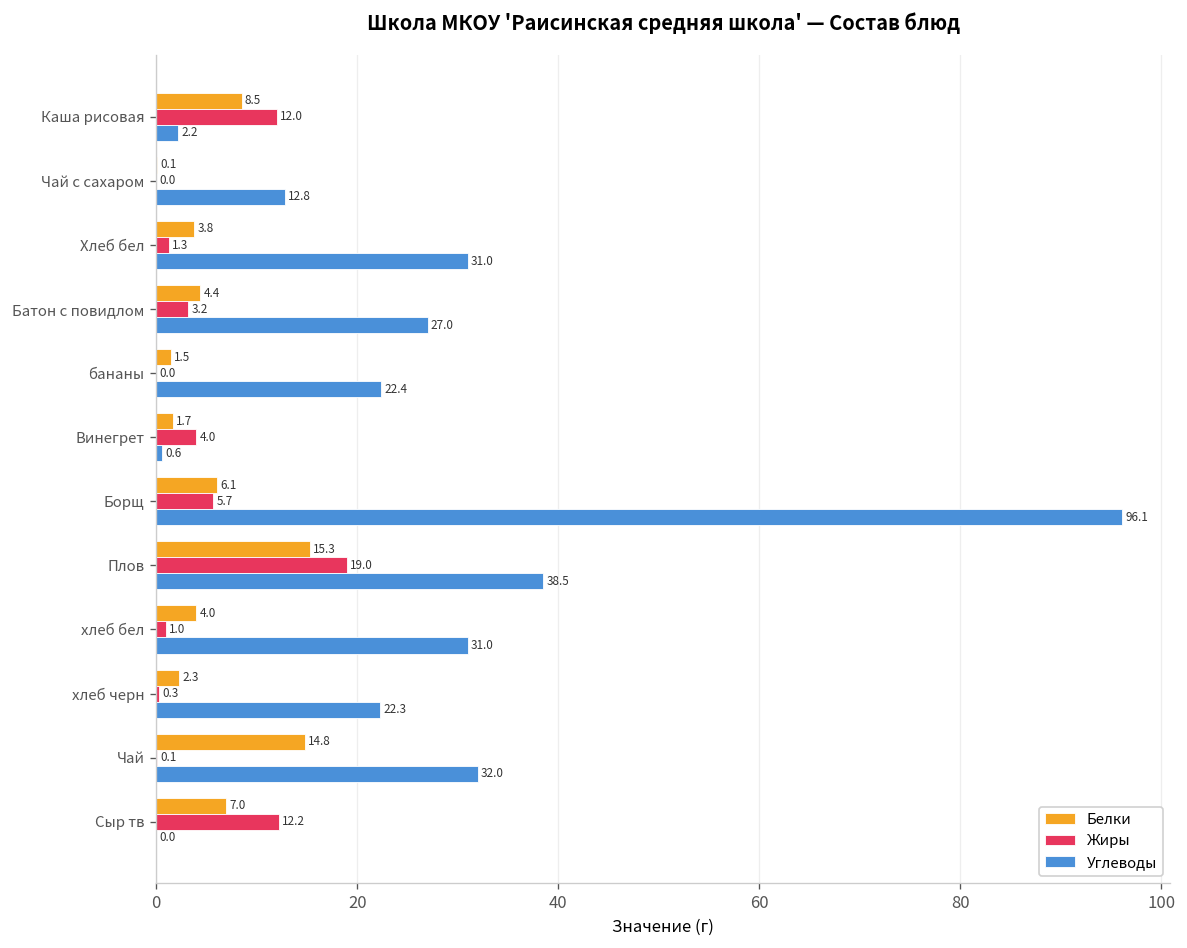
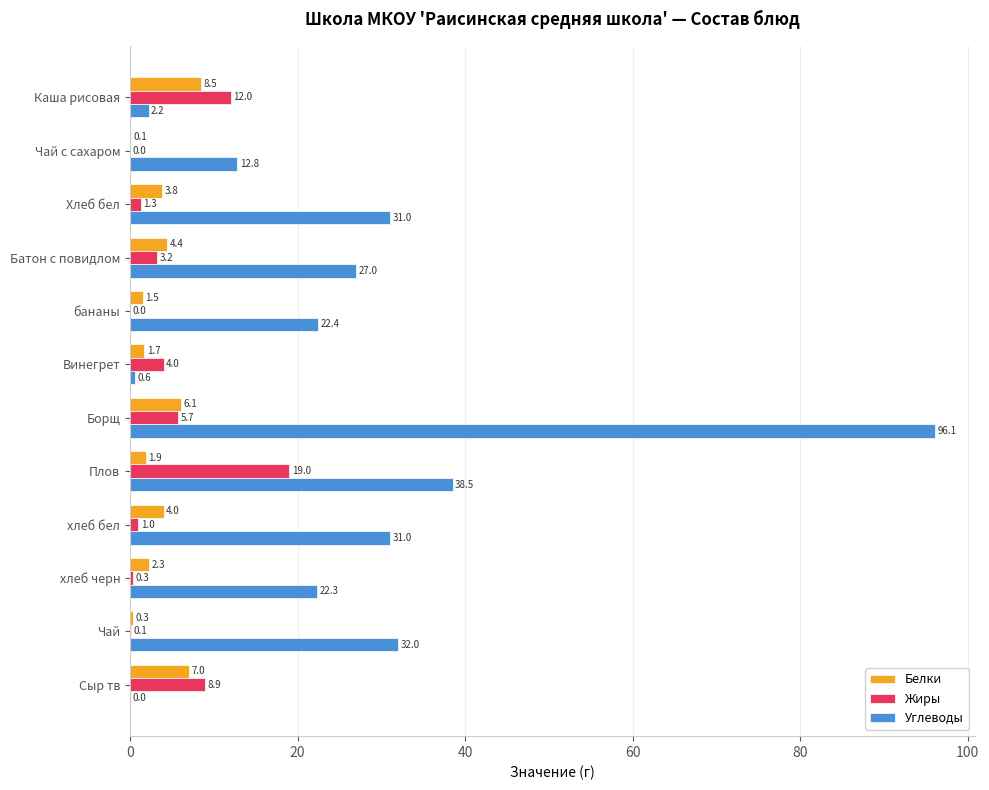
Белки, Плов: 15.3 -> 1.9
Белки, Чай: 14.8 -> 0.3
Жиры, Сыр тв: 12.2 -> 8.9
